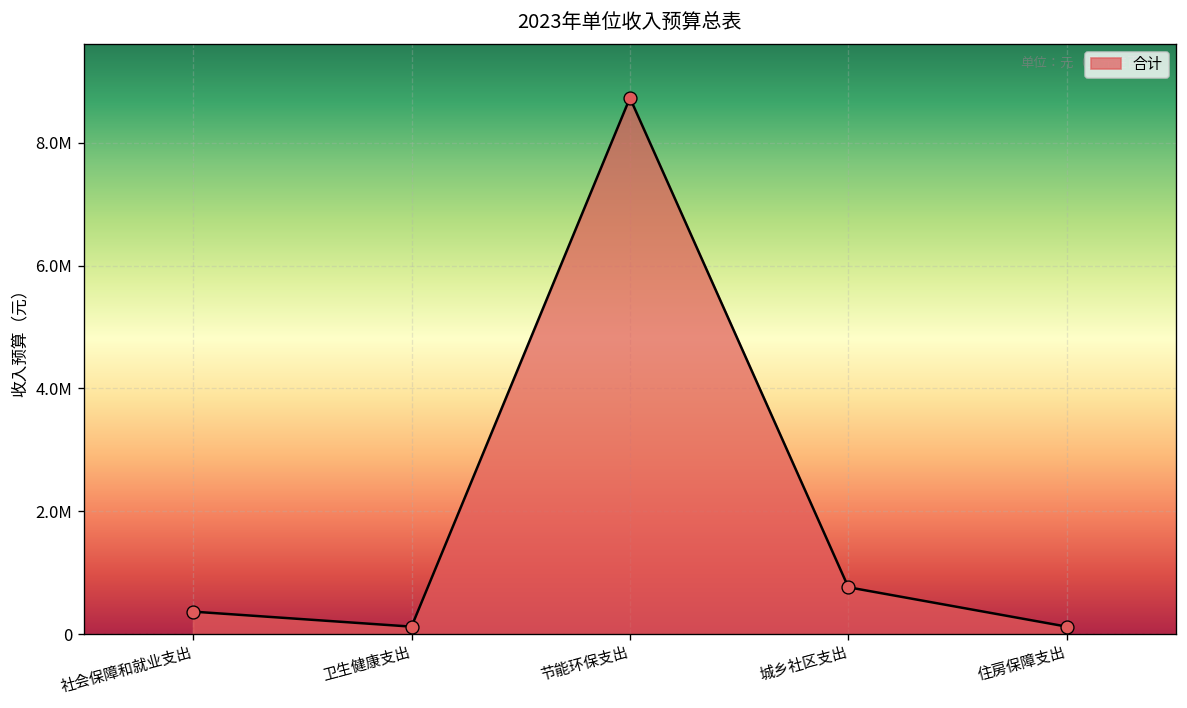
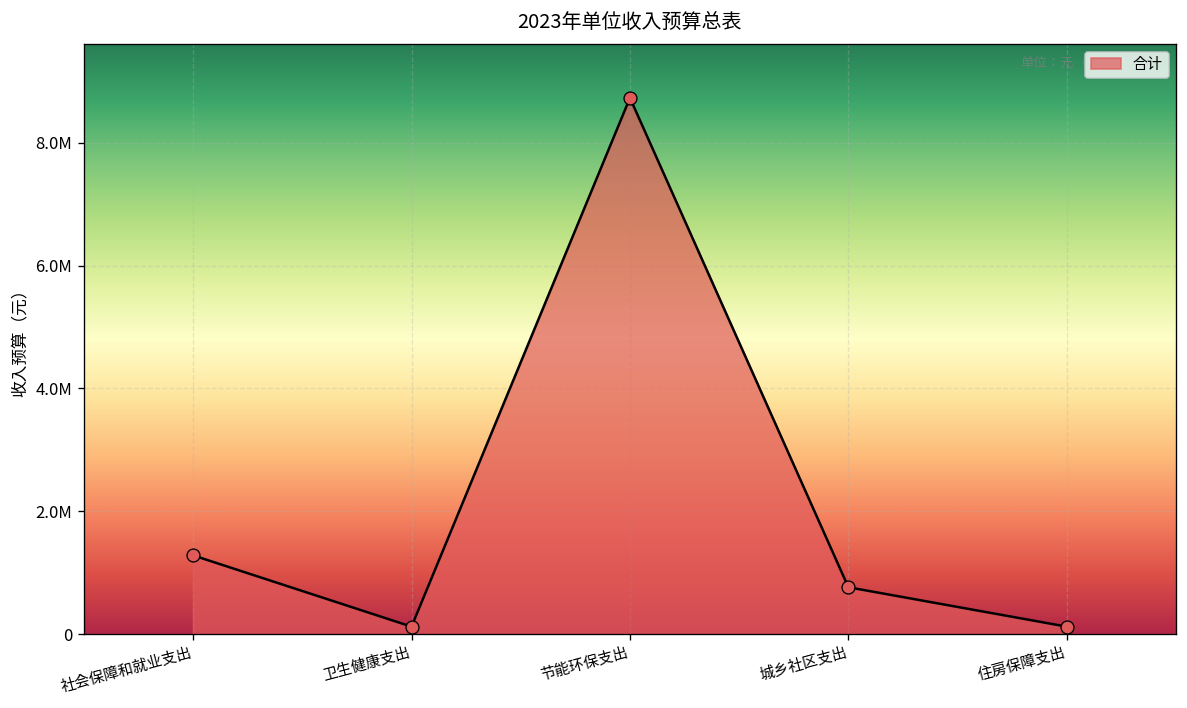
社会保障和就业支出: 400000 -> 1300000
